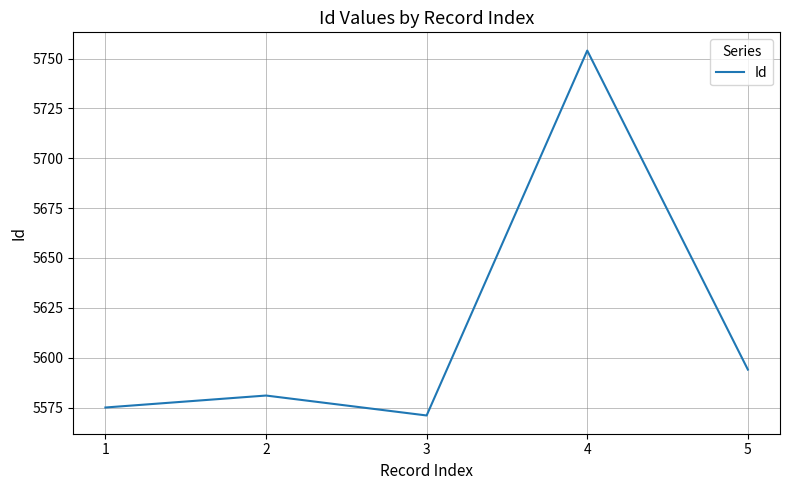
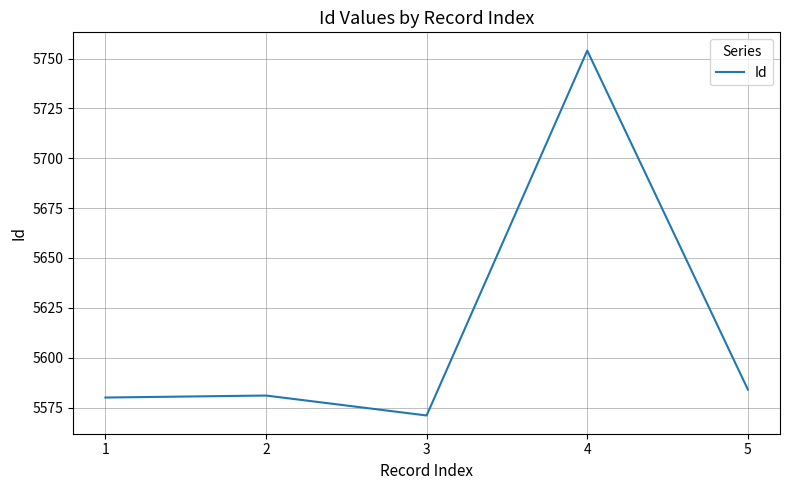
1: 5575 -> 5580
5: 5594 -> 5584
